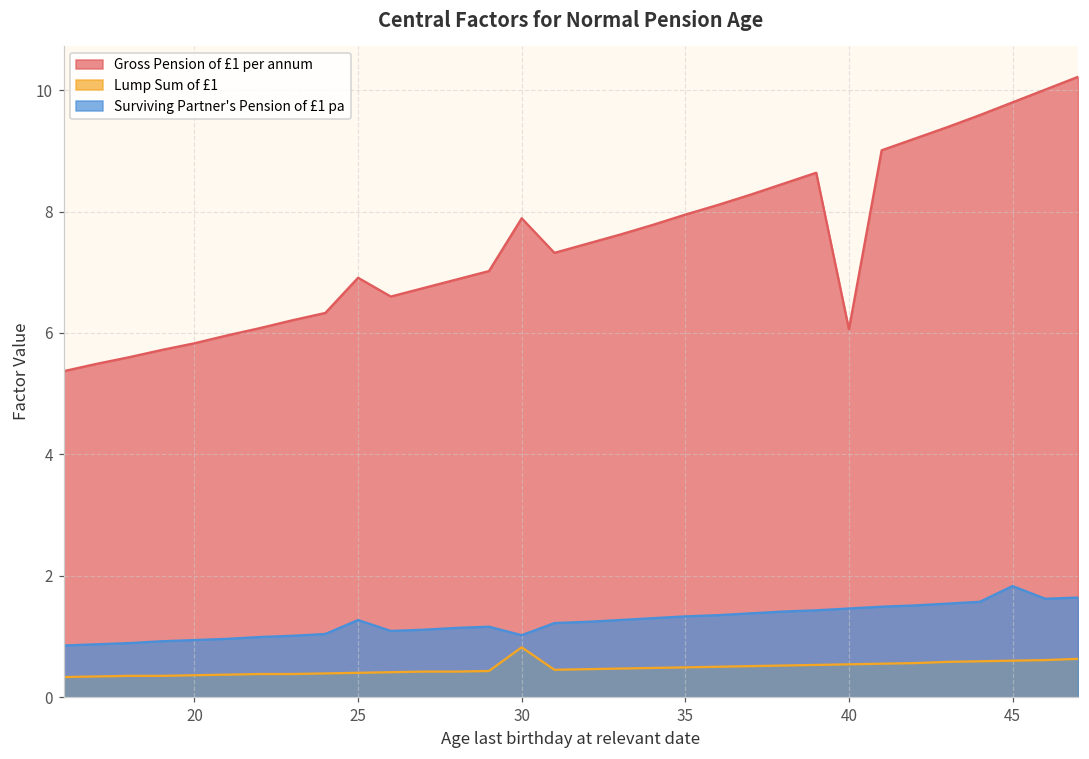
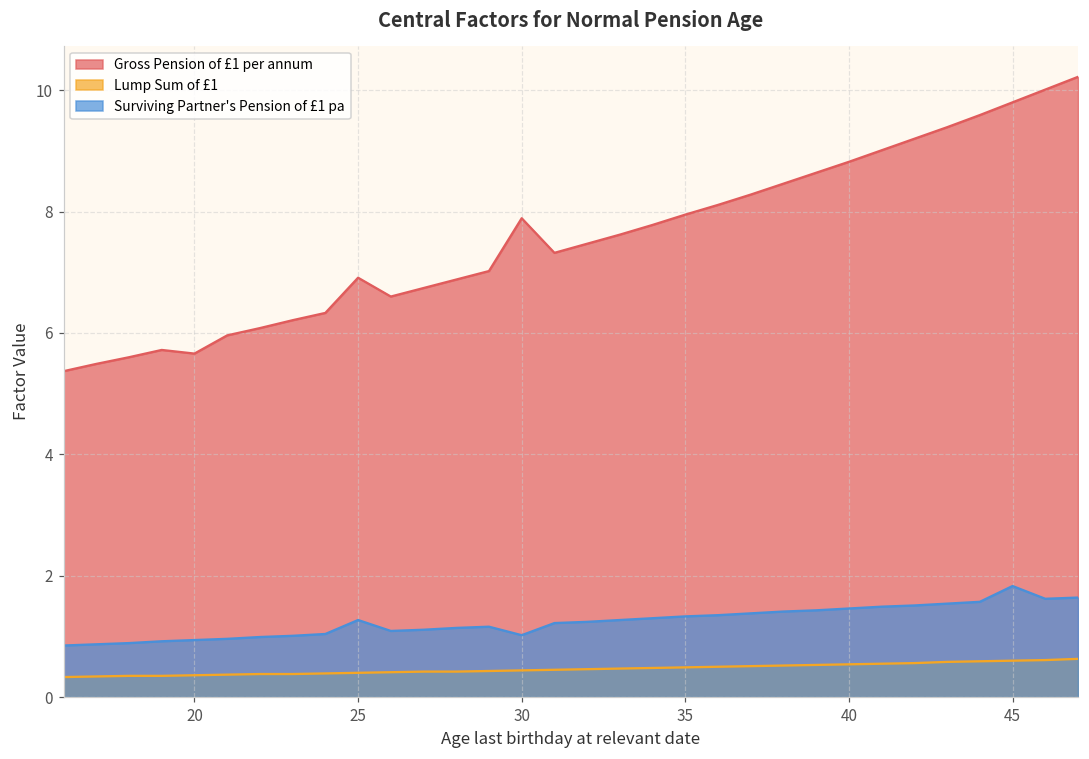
Gross Pension of £1 per annum, 20: 5.8 -> 5.7
Lump Sum of £1, 30: 0.8 -> 0.4
Gross Pension of £1 per annum, 40: 6.1 -> 8.8
